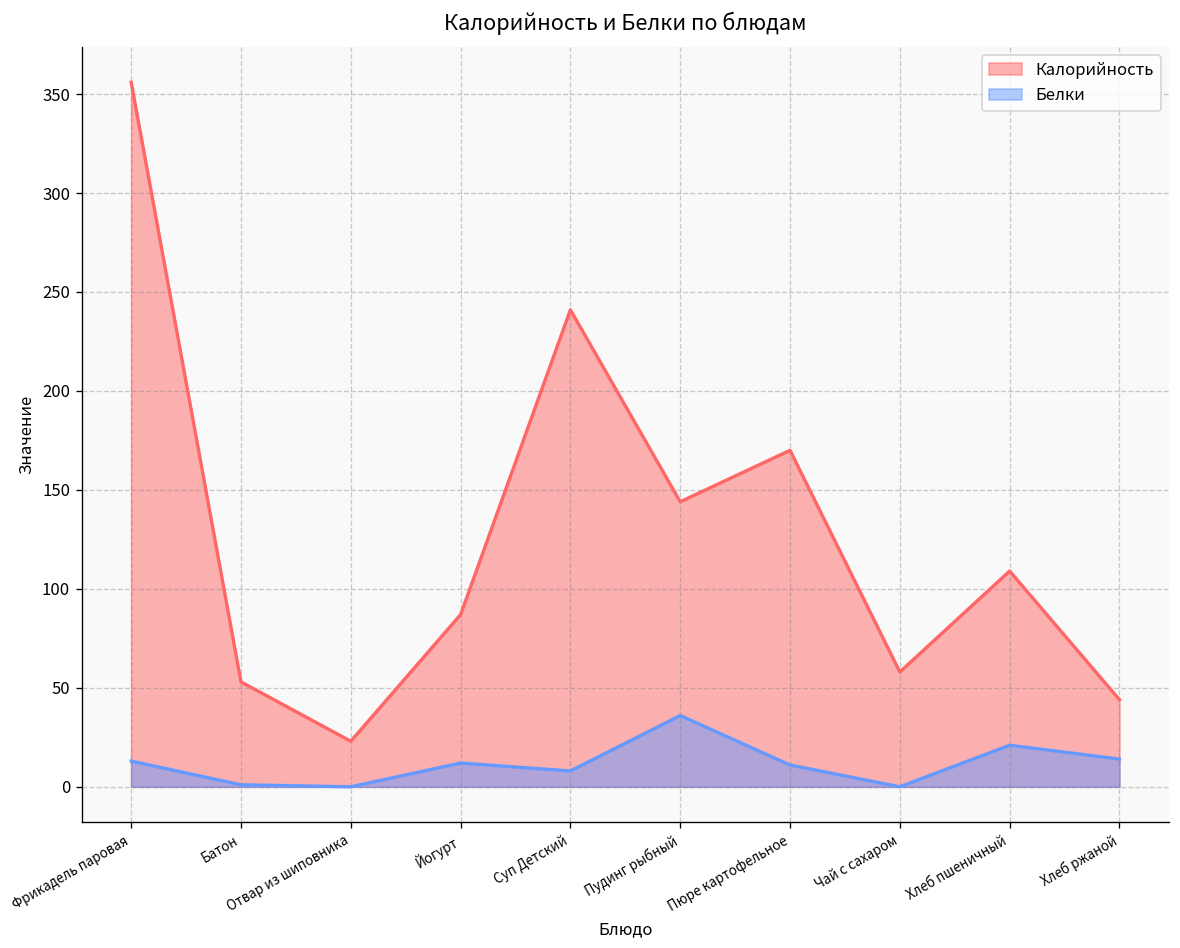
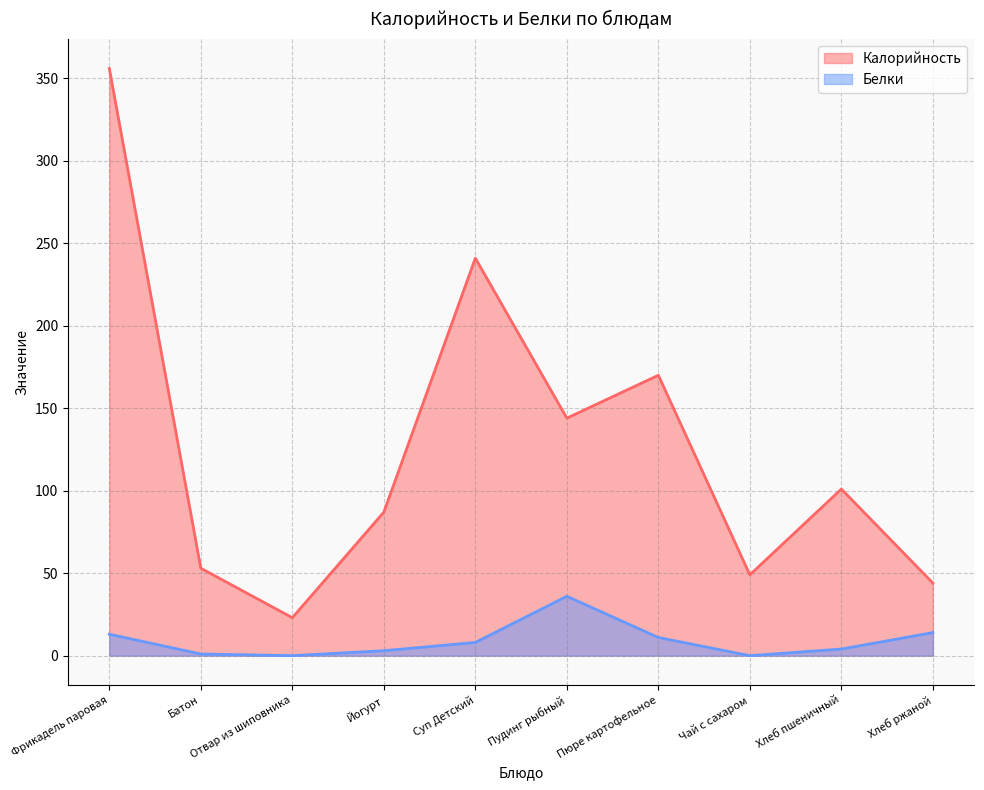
Белки, Йогурт: 12 -> 3
Калорийность, Чай с сахаром: 58 -> 49
Калорийность, Хлеб пшеничный: 109 -> 101
Белки, Хлеб пшеничный: 21 -> 4
